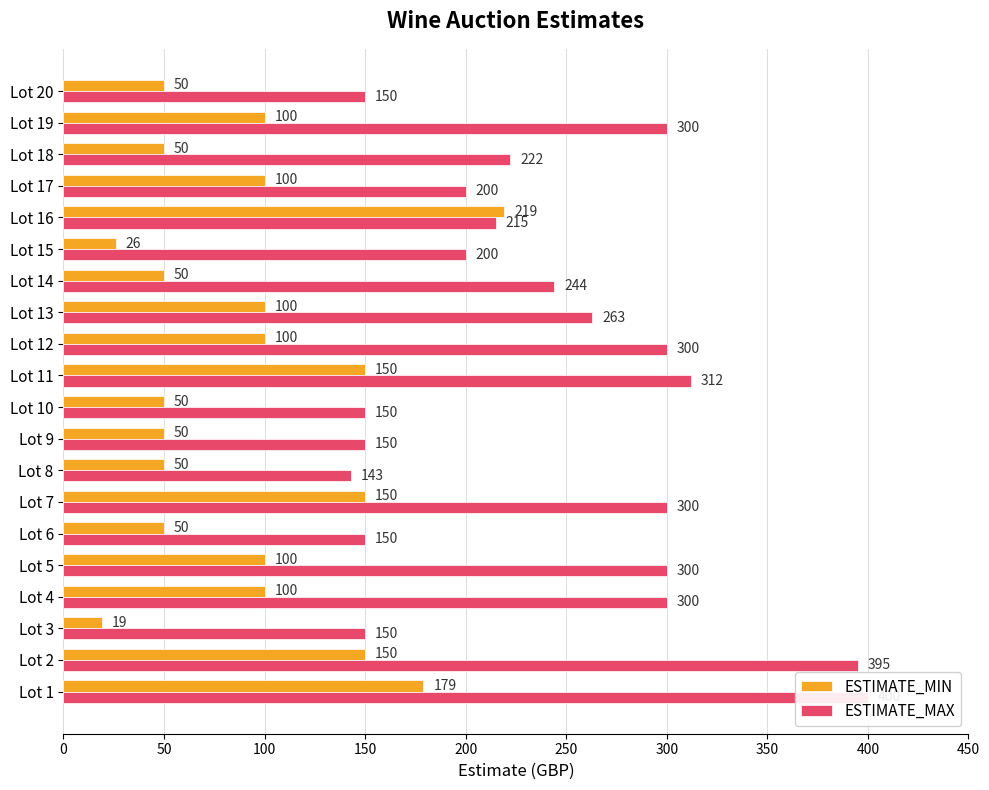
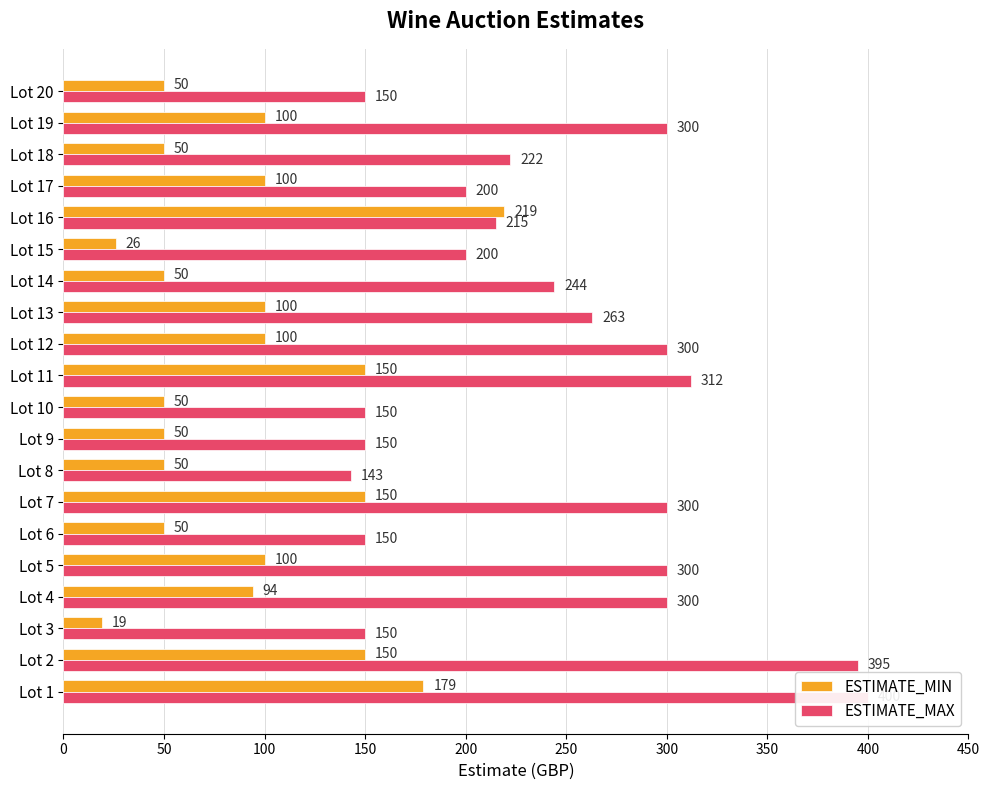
ESTIMATE_MIN, Lot 4: 100 -> 94
